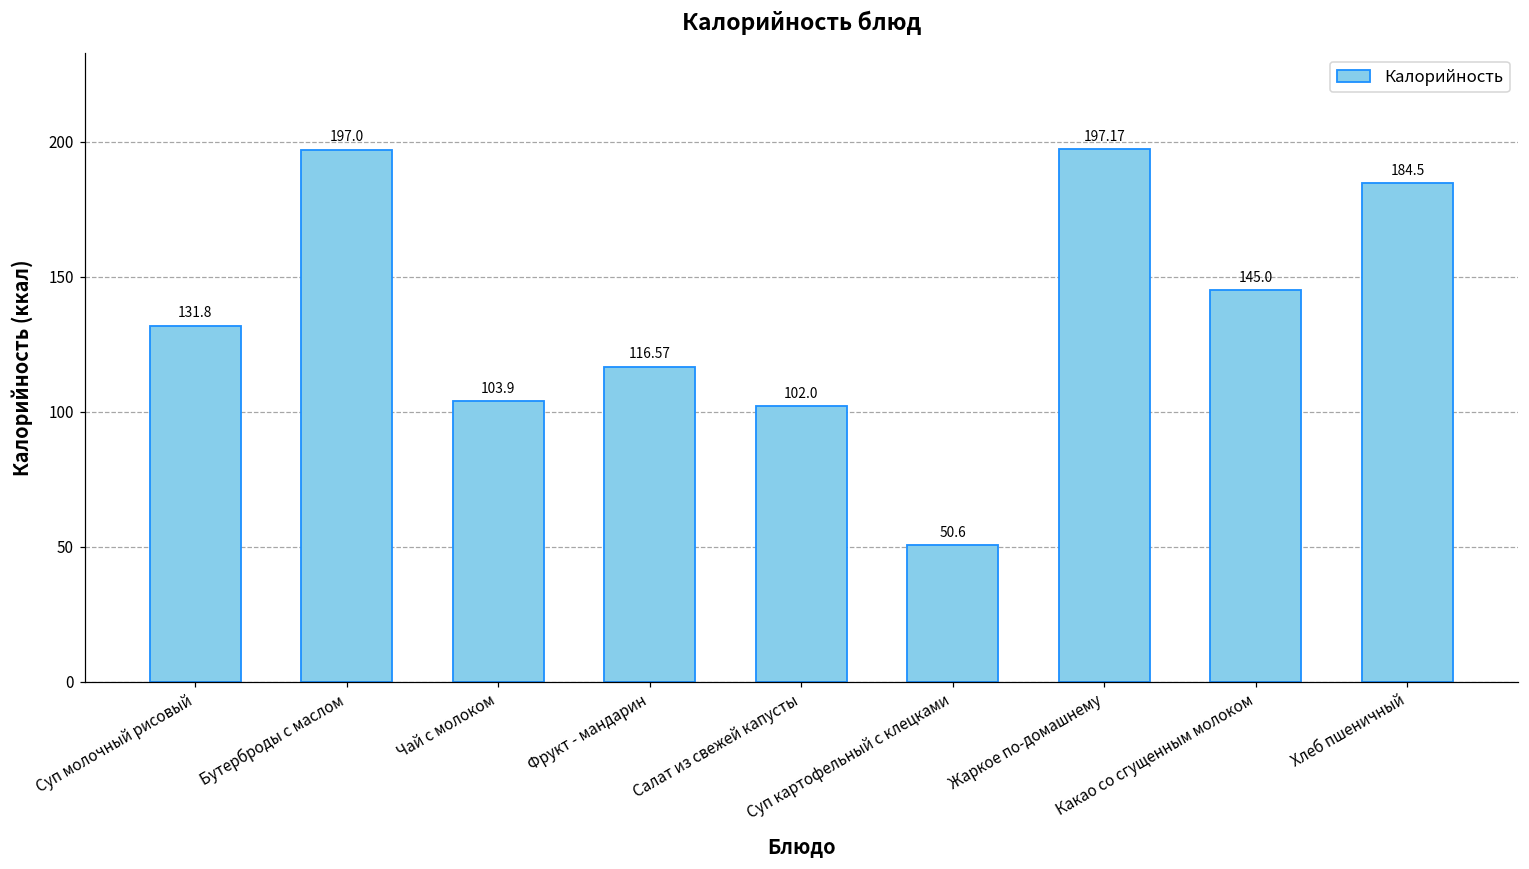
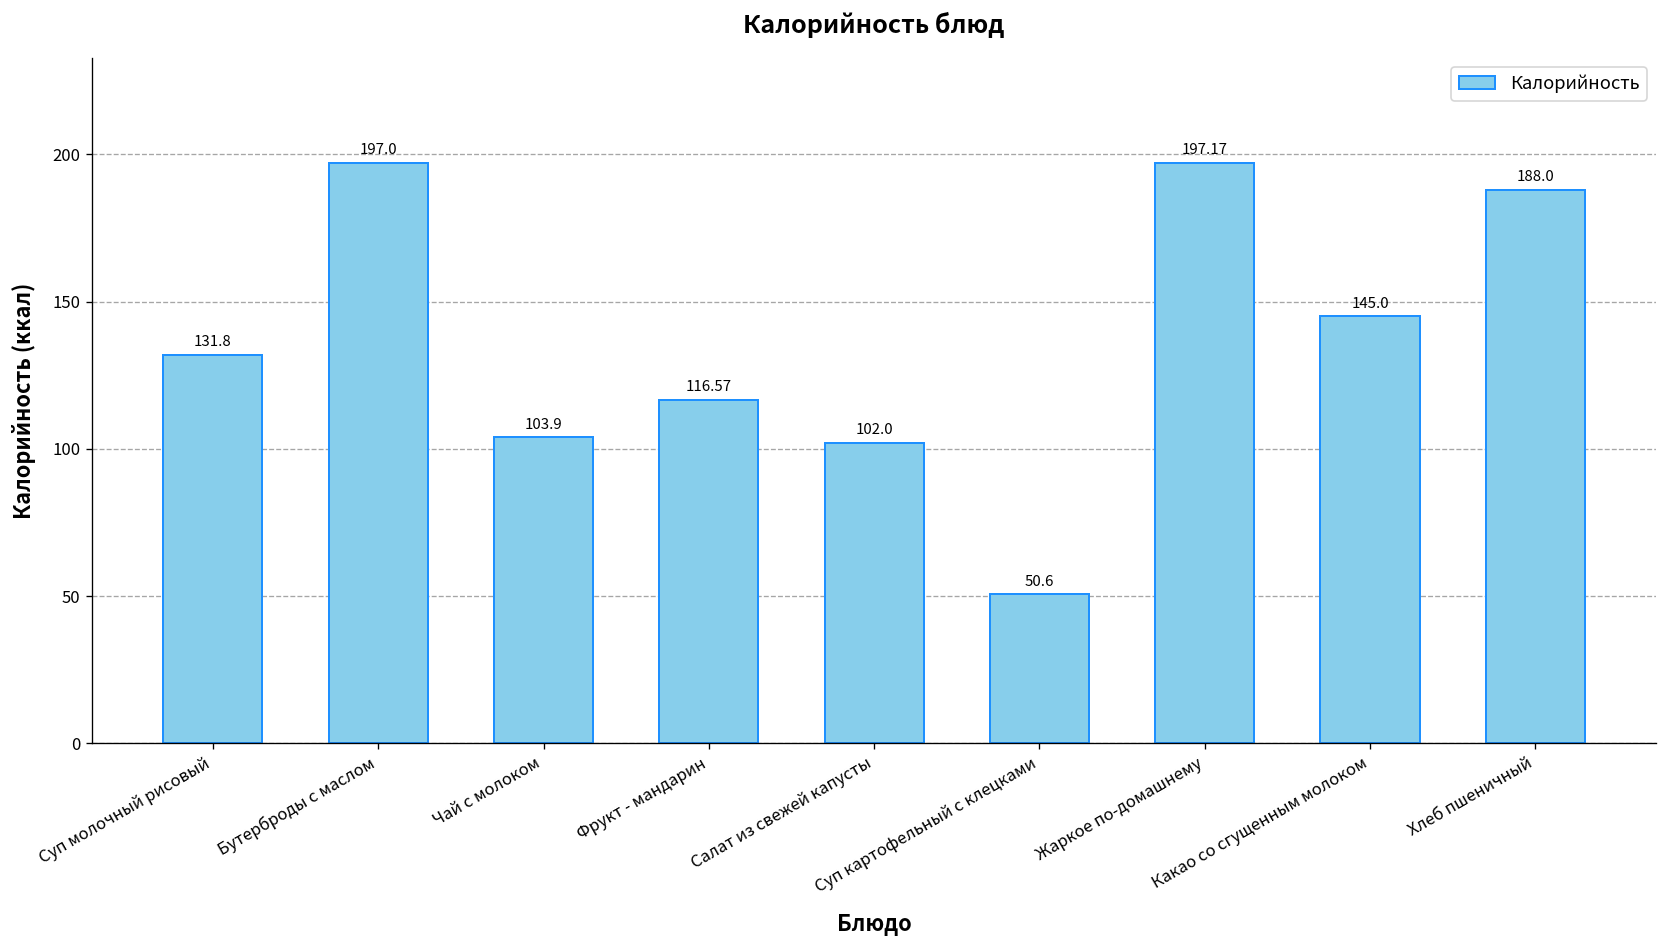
Хлеб пшеничный: 184.5 -> 188.0
